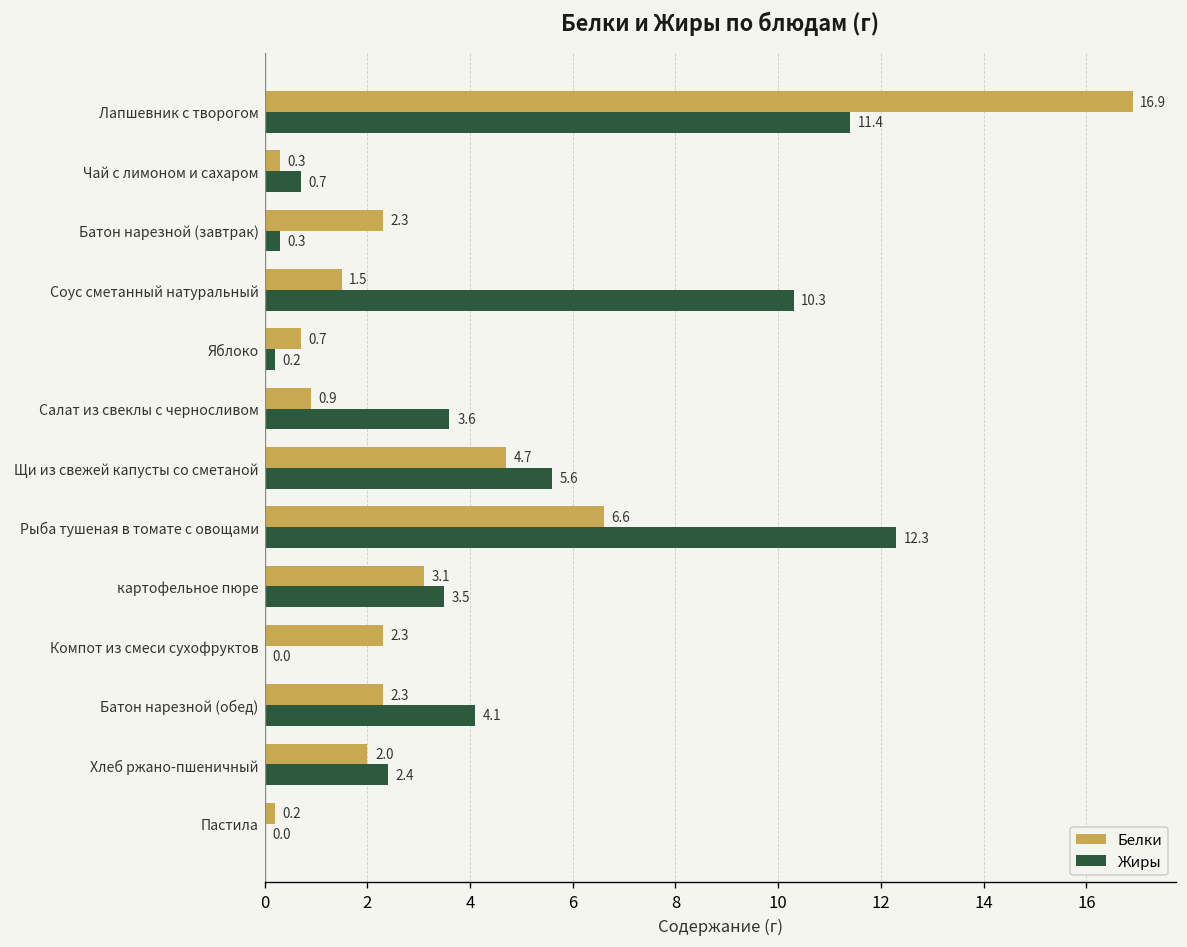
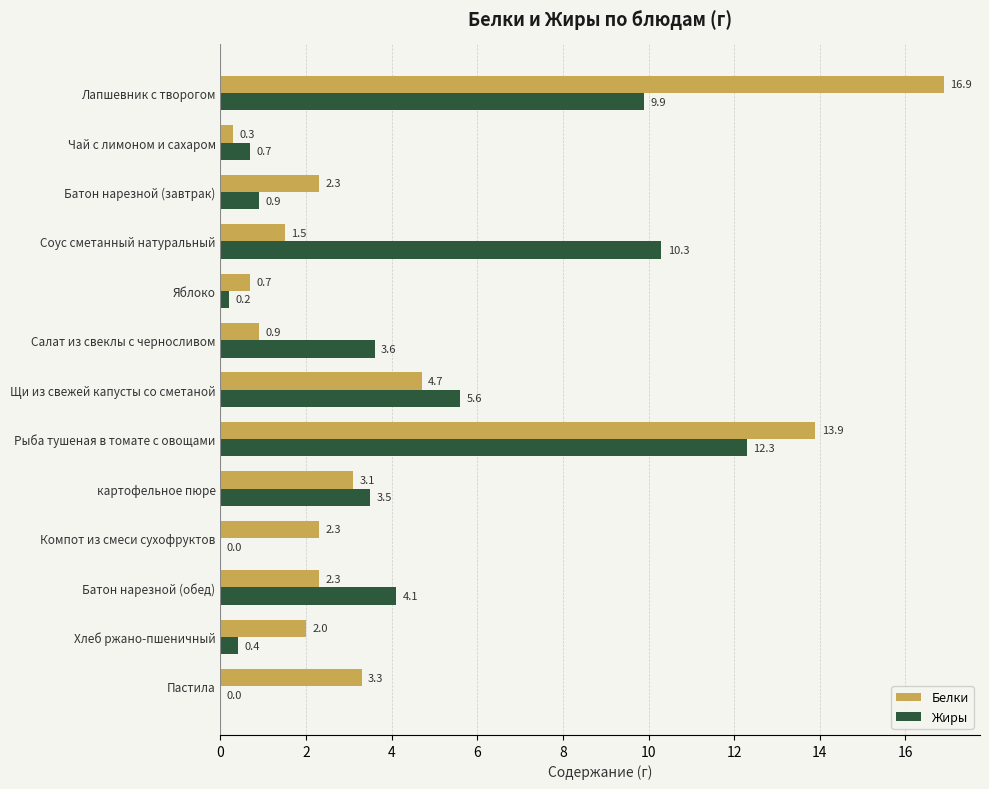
Жиры, Лапшевник с творогом: 11.4 -> 9.9
Жиры, Батон нарезной (завтрак): 0.3 -> 0.9
Белки, Рыба тушеная в томате с овощами: 6.6 -> 13.9
Жиры, Хлеб ржано-пшеничный: 2.4 -> 0.4
Белки, Пастила: 0.2 -> 3.3
